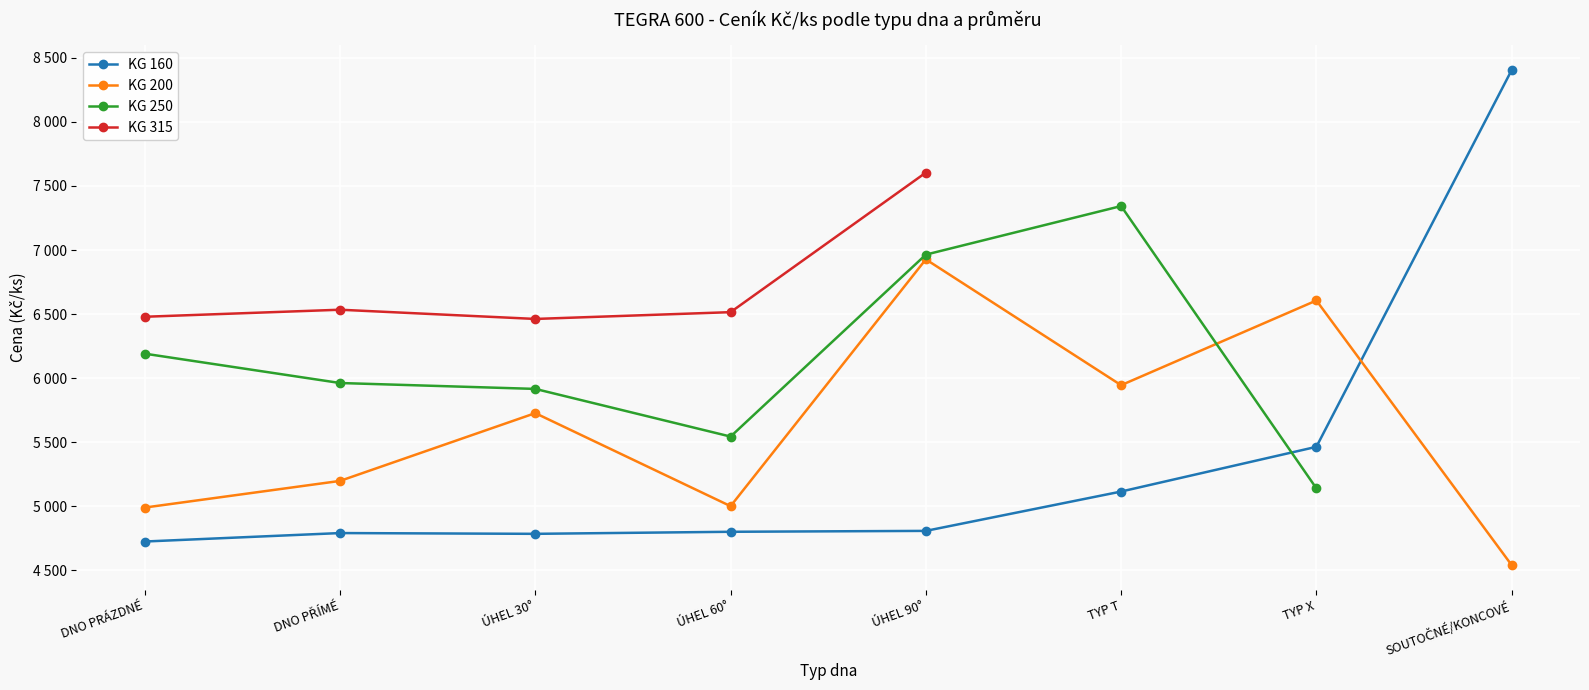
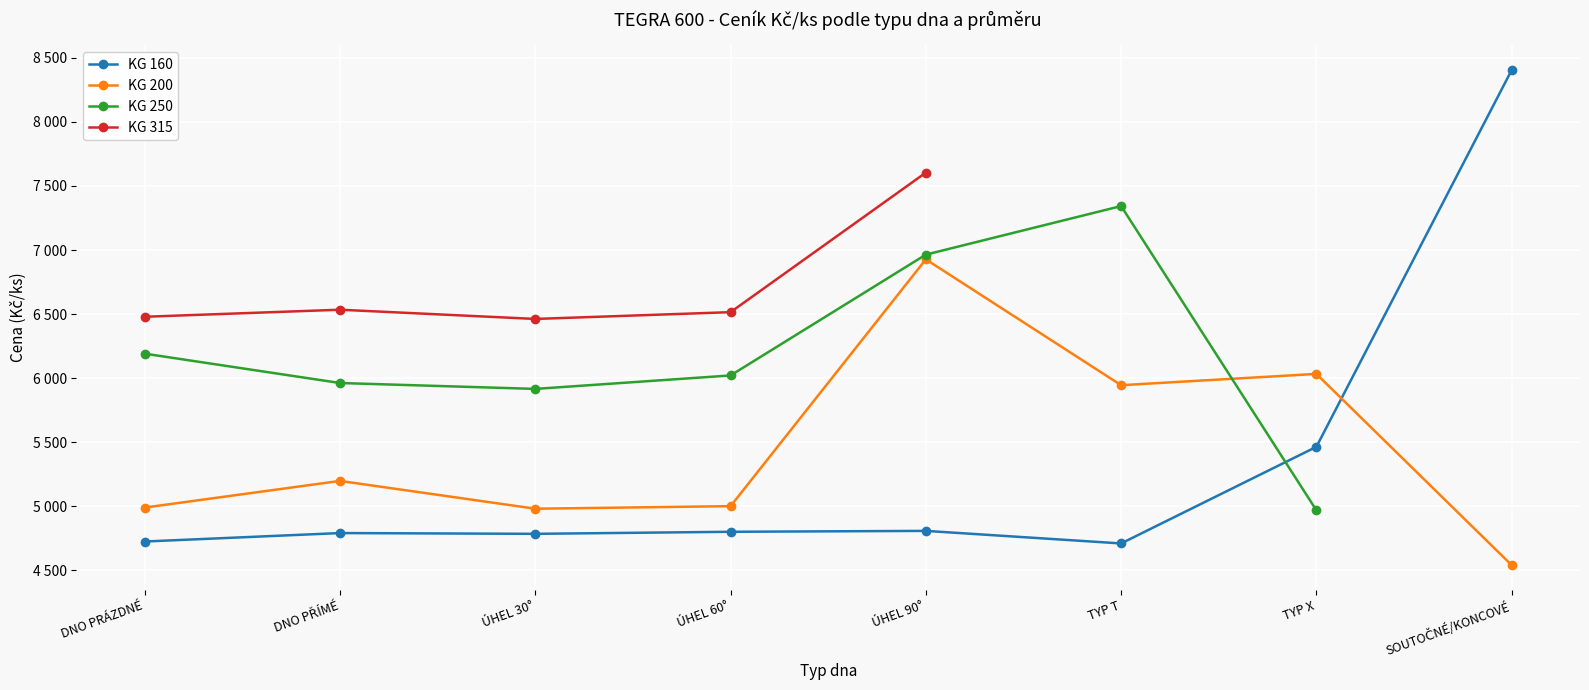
KG 200, ÚHEL 30°: 5730 -> 4980
KG 250, ÚHEL 60°: 5540 -> 6020
KG 160, TYP T: 5120 -> 4710
KG 200, TYP X: 6610 -> 6030
KG 250, TYP X: 5140 -> 4970
